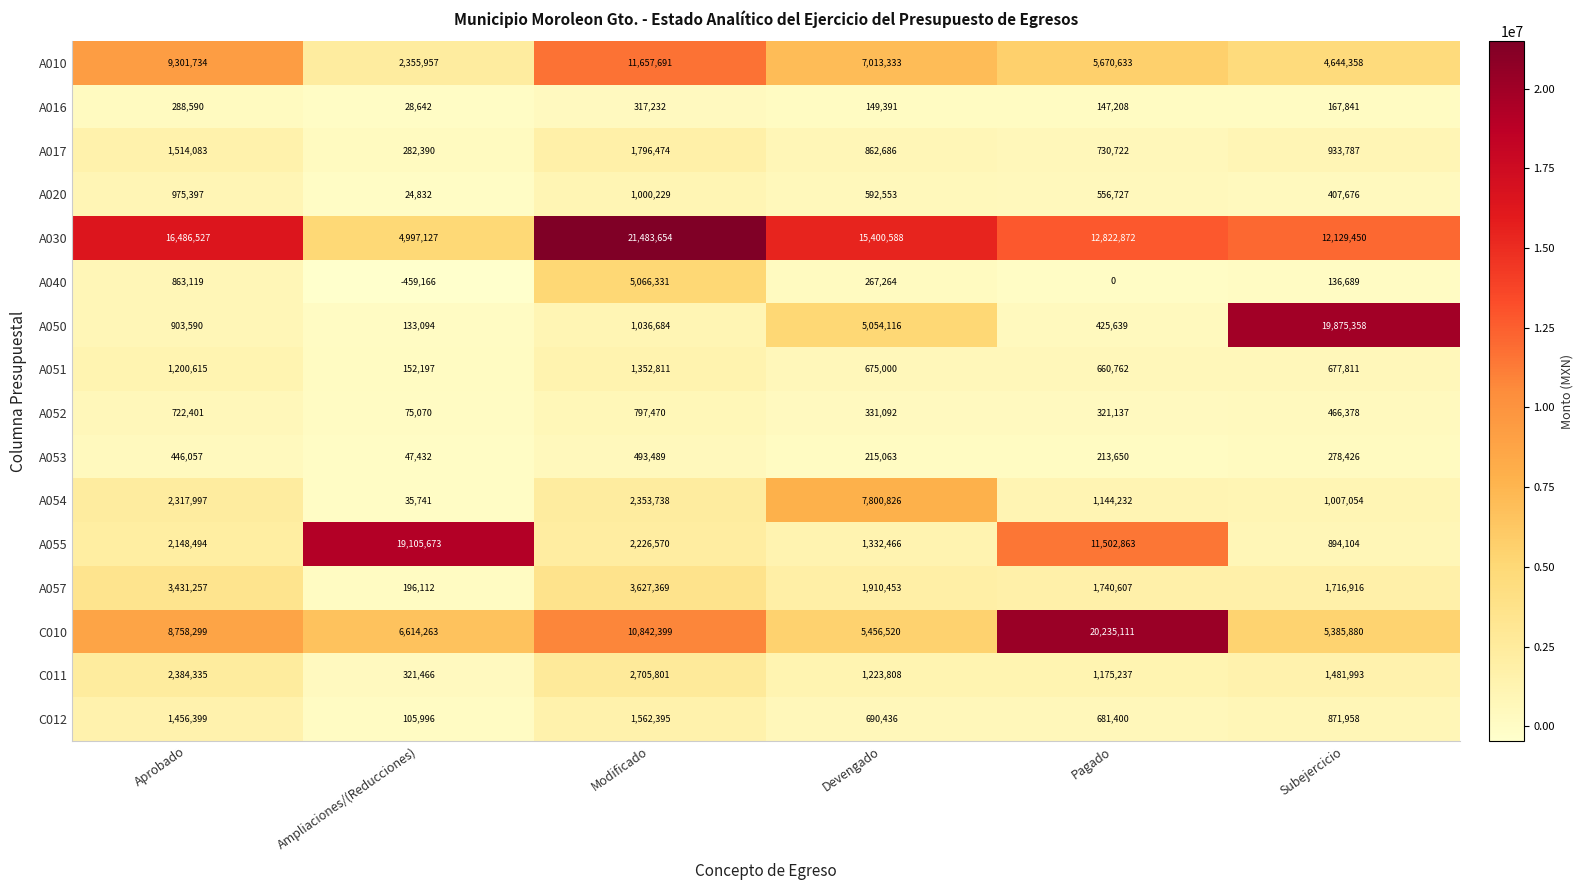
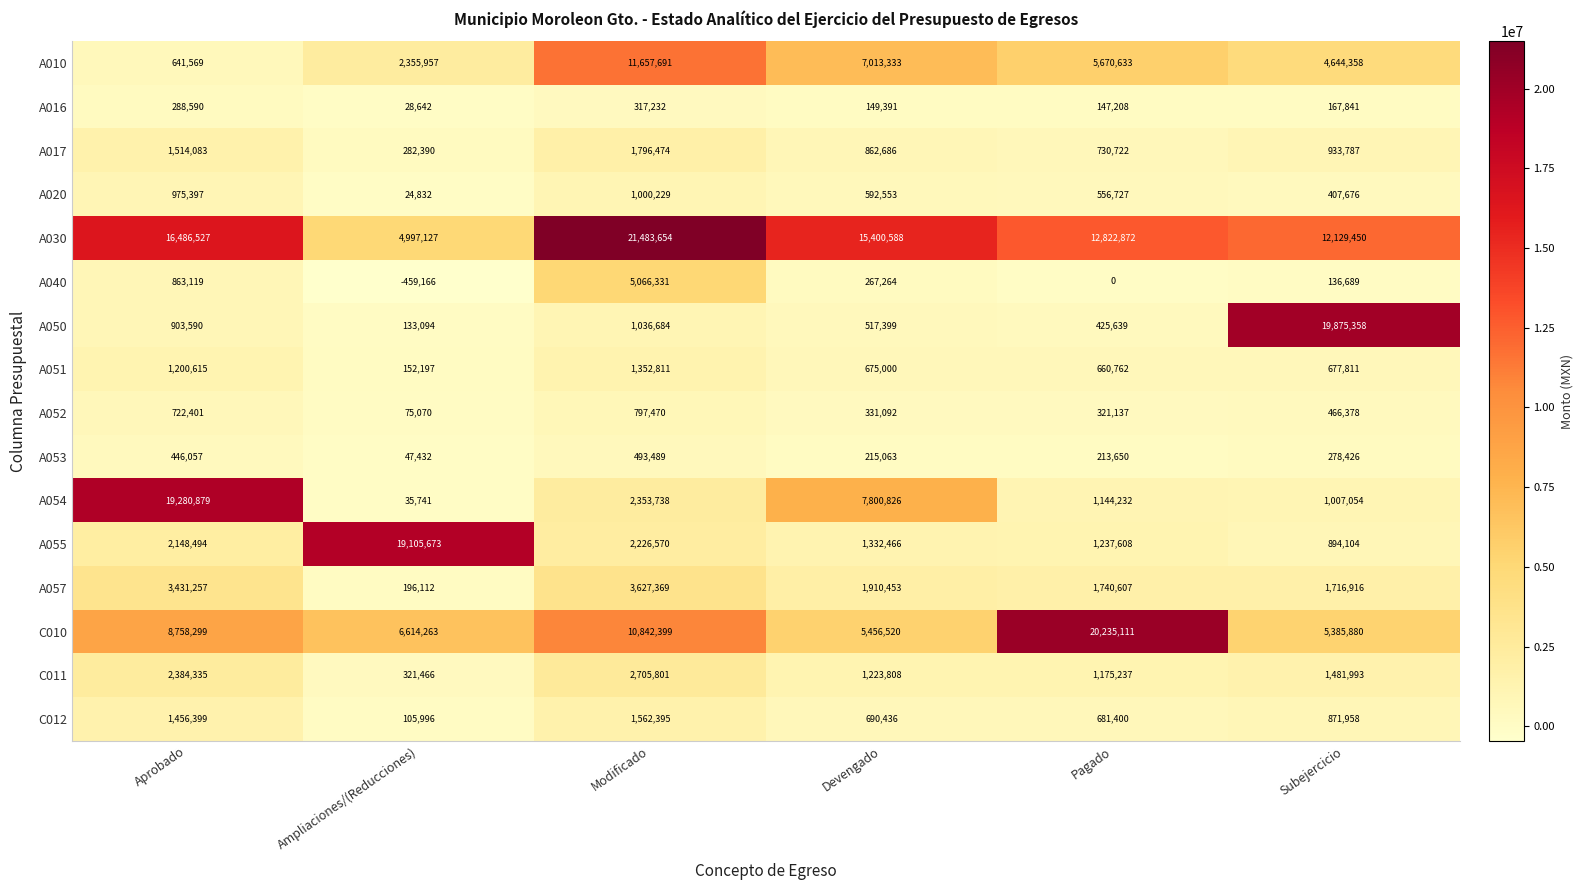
A010, Aprobado: 9,301,734 -> 641,569
A050, Devengado: 5,054,116 -> 517,399
A054, Aprobado: 2,317,997 -> 19,280,879
A055, Pagado: 11,502,863 -> 1,237,608
